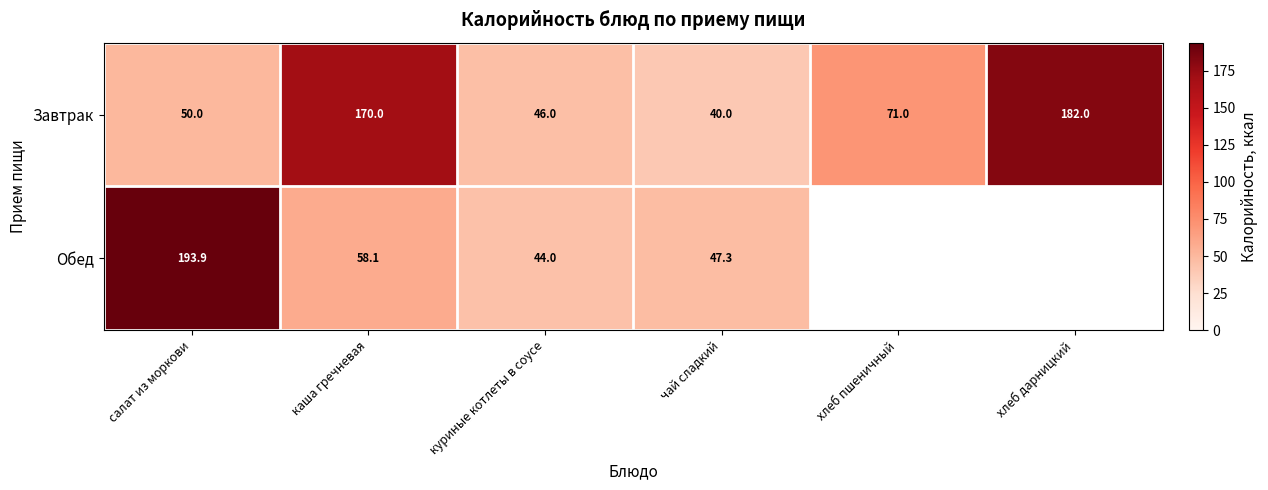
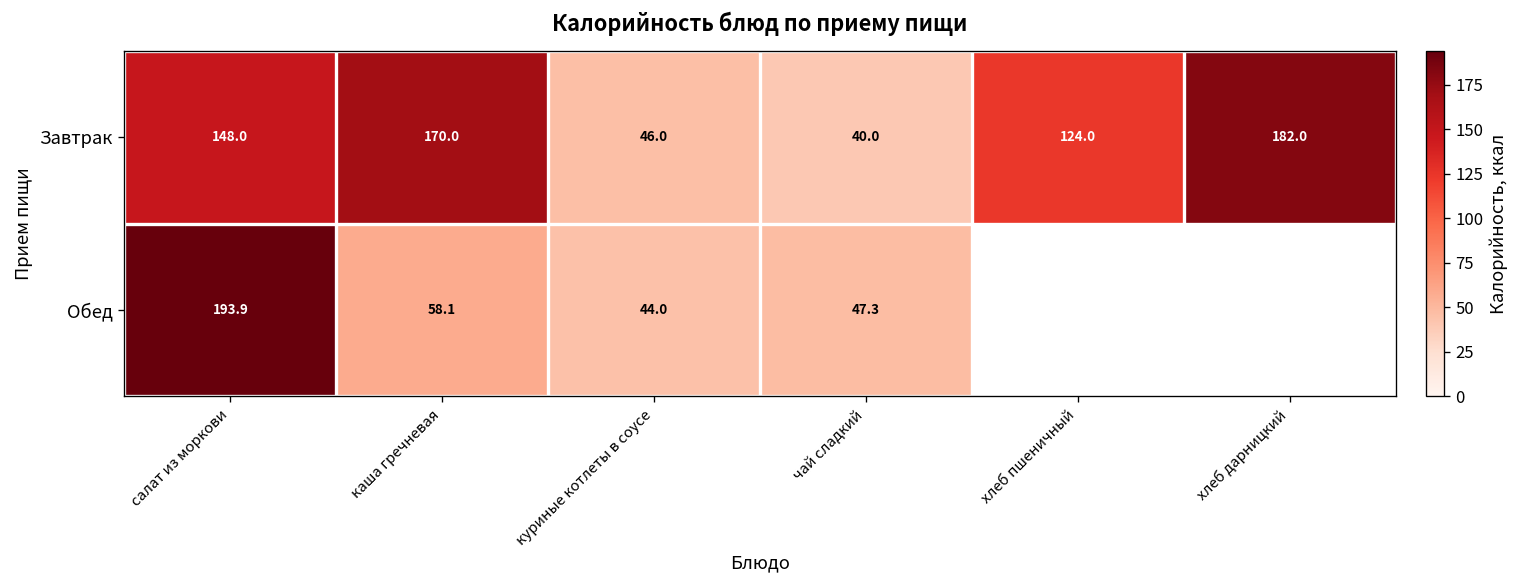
Завтрак, салат из моркови: 50.0 -> 148.0
Завтрак, хлеб пшеничный: 71.0 -> 124.0
